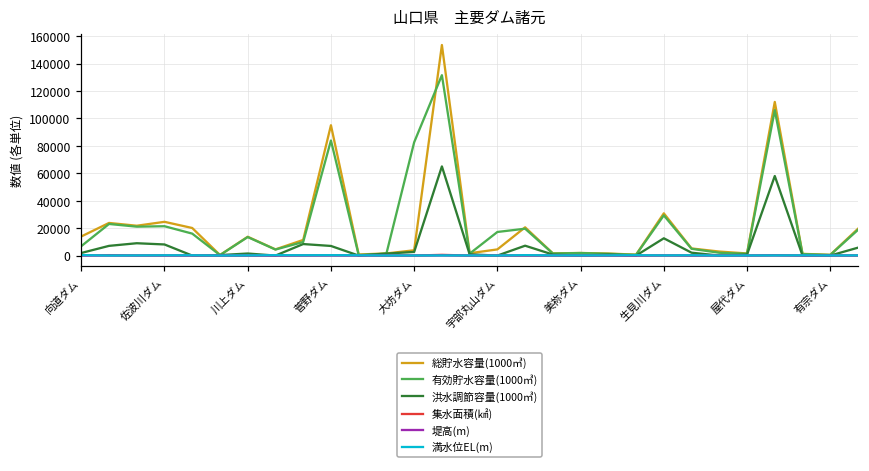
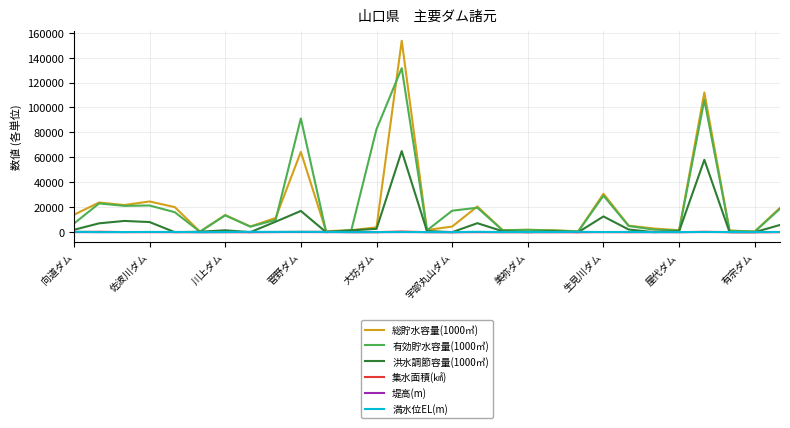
総貯水容量(1000㎥), 菅野ダム: 95000 -> 64000
有効貯水容量(1000㎥), 菅野ダム: 84000 -> 91000
洪水調節容量(1000㎥), 菅野ダム: 7000 -> 17000
